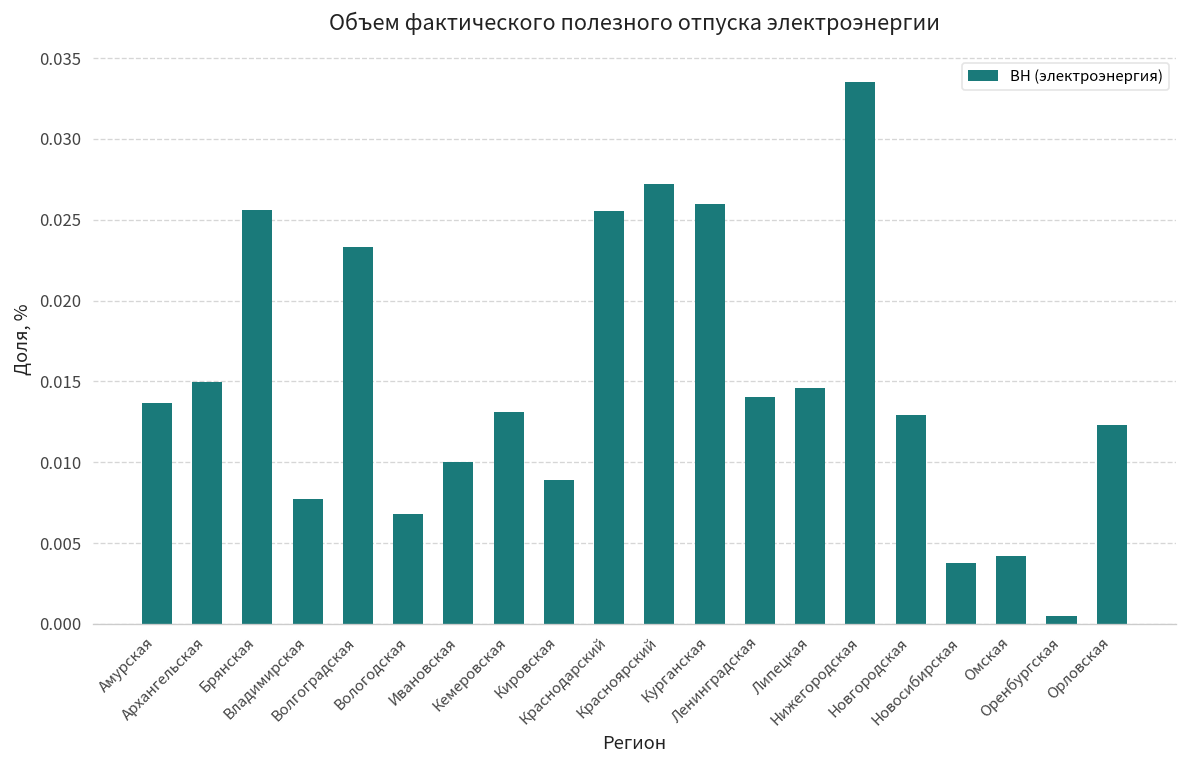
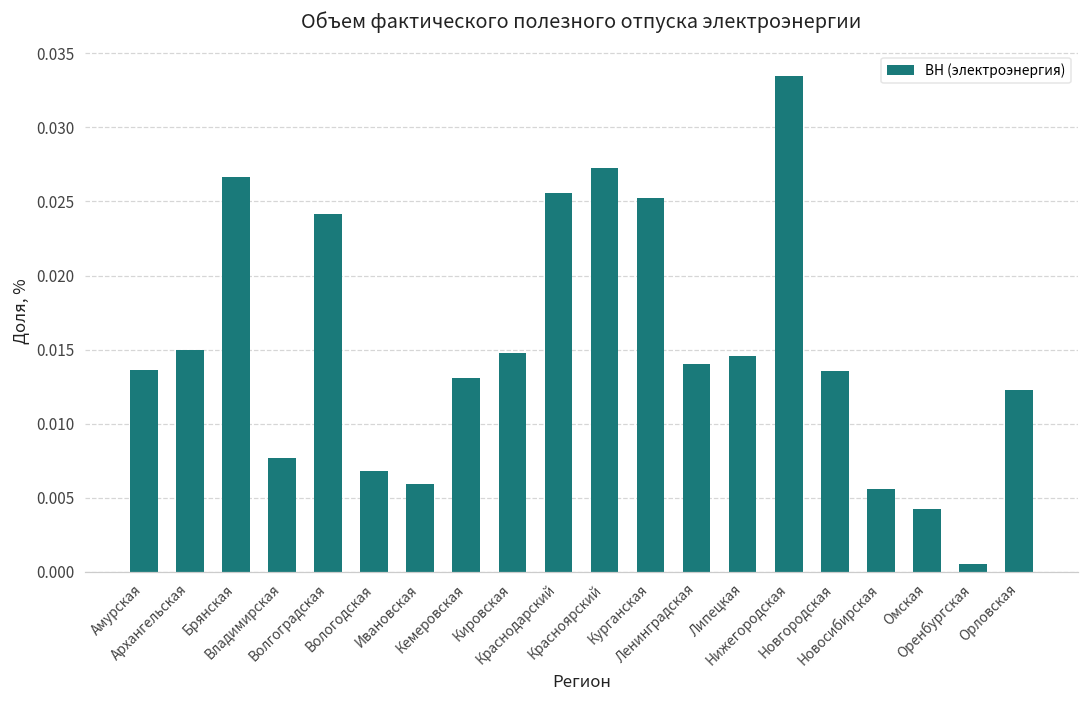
Брянская: 0.0256 -> 0.0266
Волгоградская: 0.0233 -> 0.0241
Ивановская: 0.0100 -> 0.0059
Кировская: 0.0089 -> 0.0148
Курганская: 0.0260 -> 0.0252
Новгородская: 0.0129 -> 0.0136
Новосибирская: 0.0038 -> 0.0056
